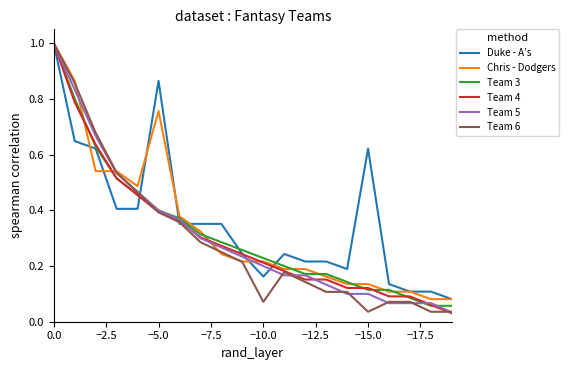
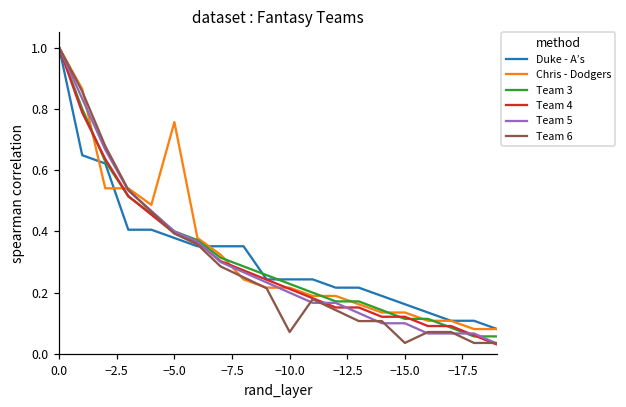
Duke - A’s, −5.0: 0.86 -> 0.38
Duke - A’s, −10.0: 0.16 -> 0.24
Duke - A’s, −15.0: 0.62 -> 0.16
